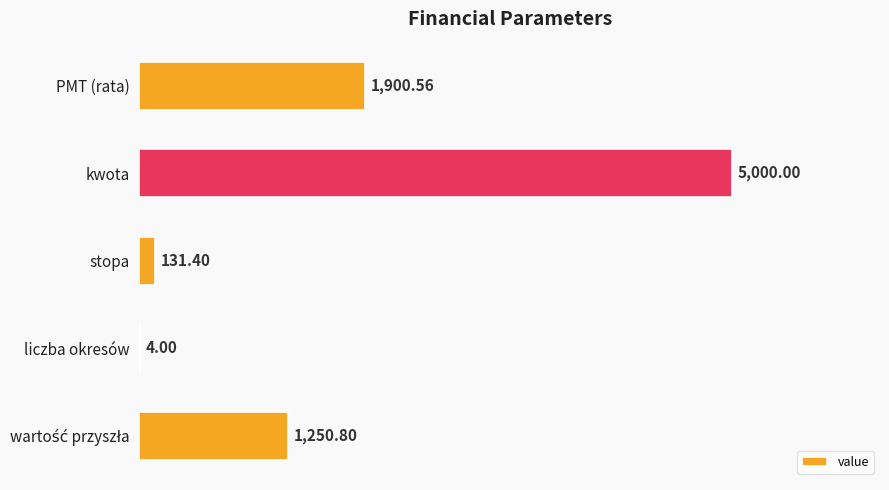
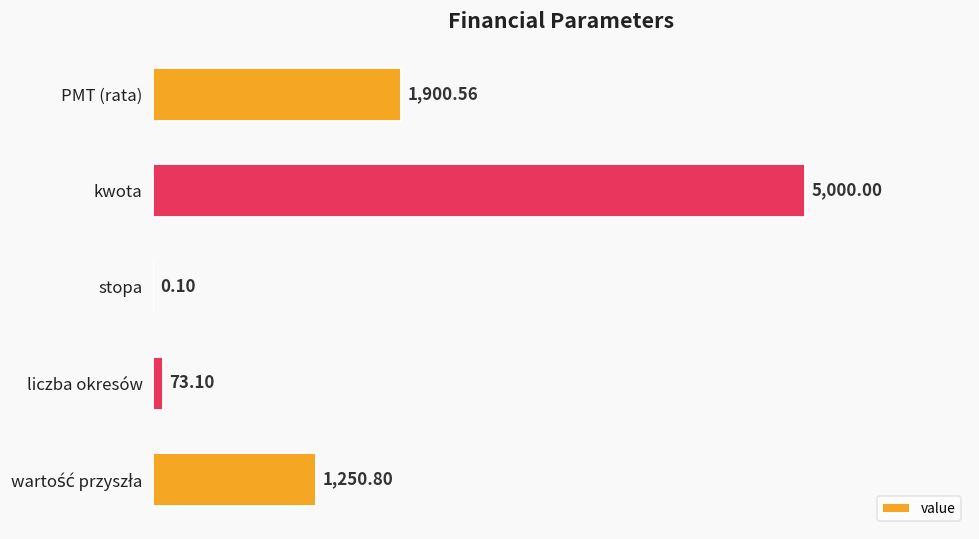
stopa: 131.40 -> 0.10
liczba okresów: 4.00 -> 73.10
